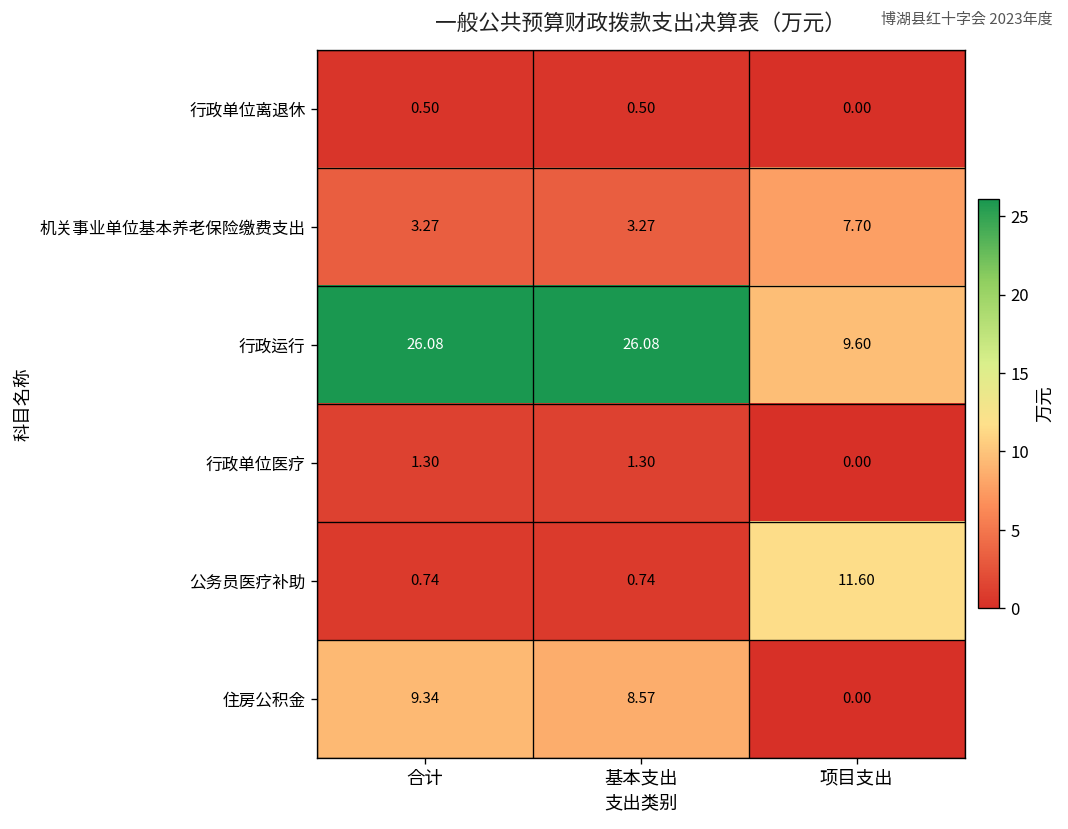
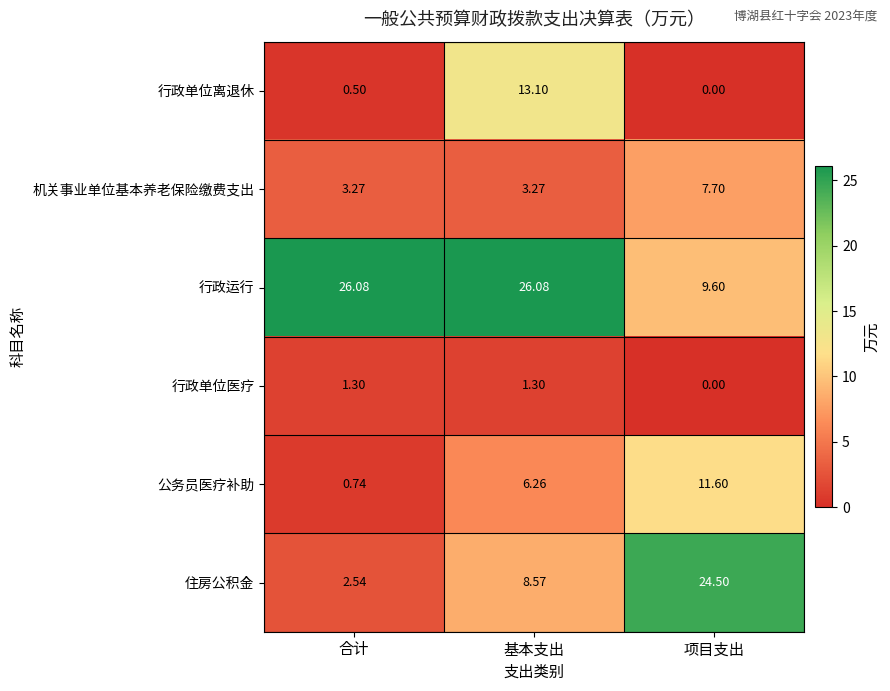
行政单位离退休, 基本支出: 0.50 -> 13.10
公务员医疗补助, 基本支出: 0.74 -> 6.26
住房公积金, 合计: 9.34 -> 2.54
住房公积金, 项目支出: 0.00 -> 24.50
